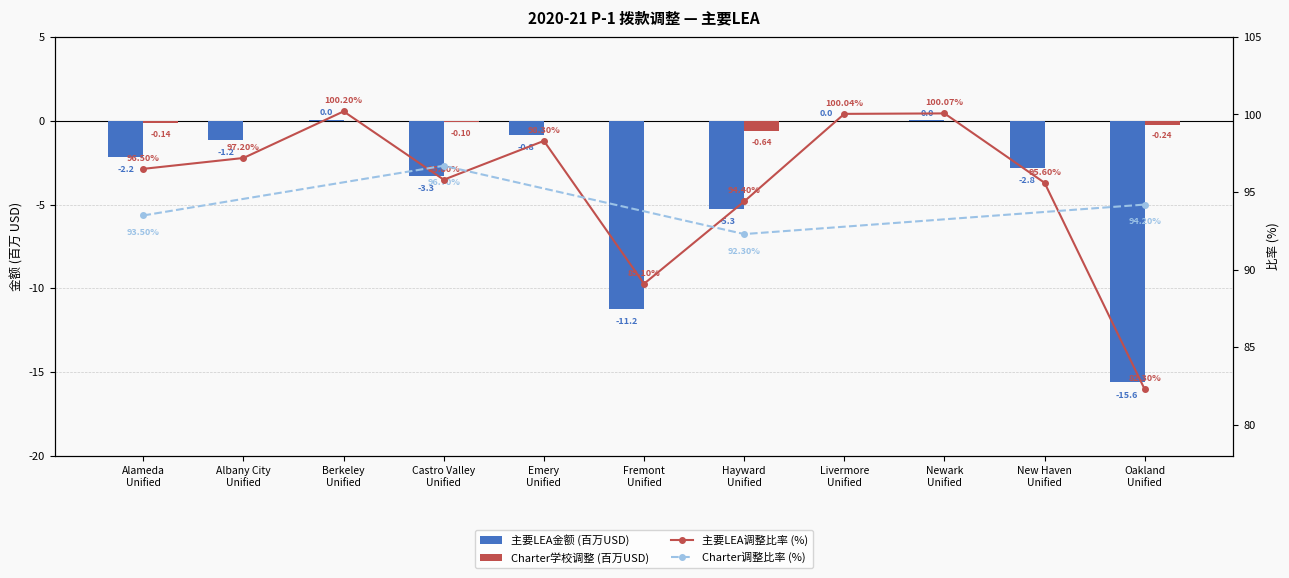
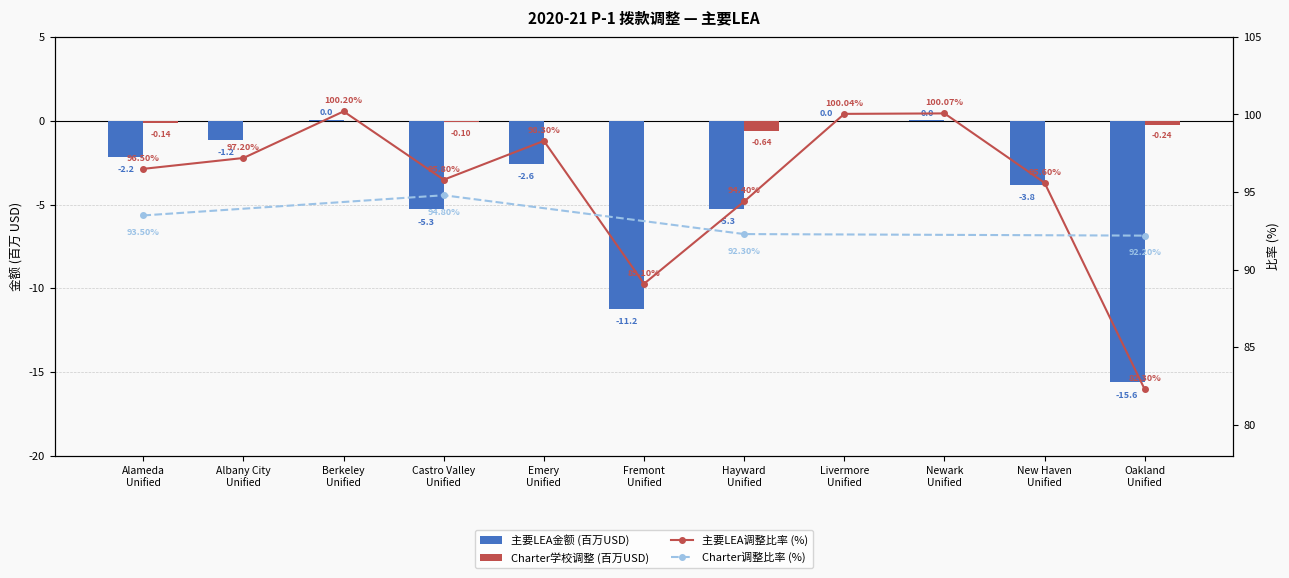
主要LEA金额 (百万USD), Castro Valley Unified: -3.3 -> -5.3
主要LEA金额 (百万USD), Emery Unified: -0.8 -> -2.6
主要LEA金额 (百万USD), New Haven Unified: -2.8 -> -3.8
Charter调整比率 (%), Castro Valley Unified: 96.70% -> 94.80%
Charter调整比率 (%), Oakland Unified: 94.20% -> 92.20%
